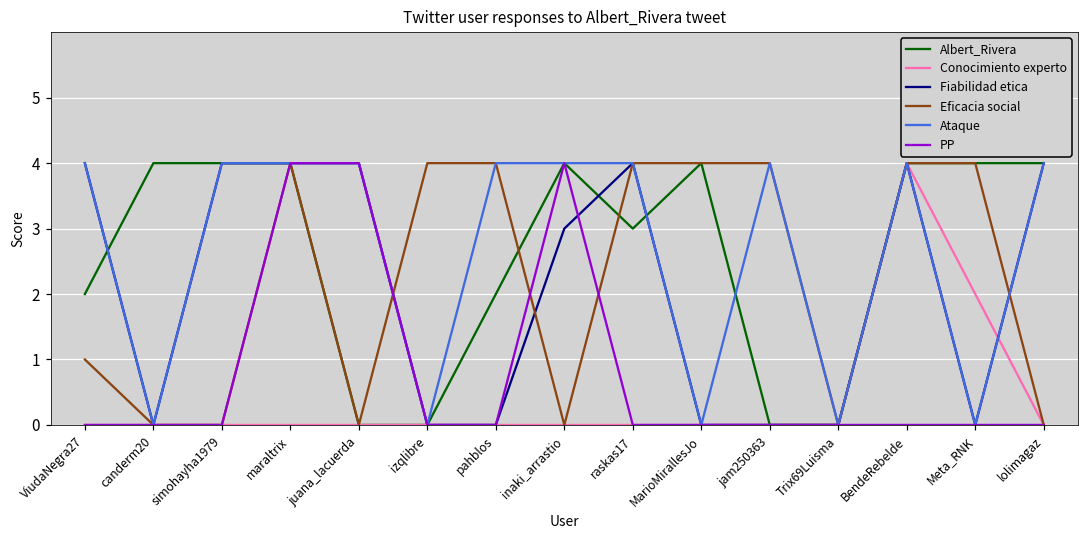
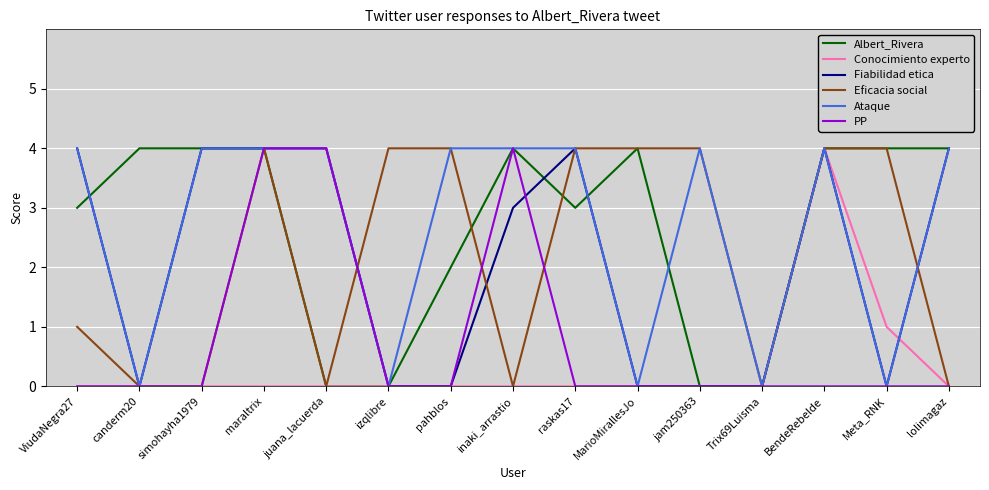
Albert_Rivera, ViudaNegra27: 2 -> 3
Conocimiento experto, Meta_RNK: 2 -> 1
